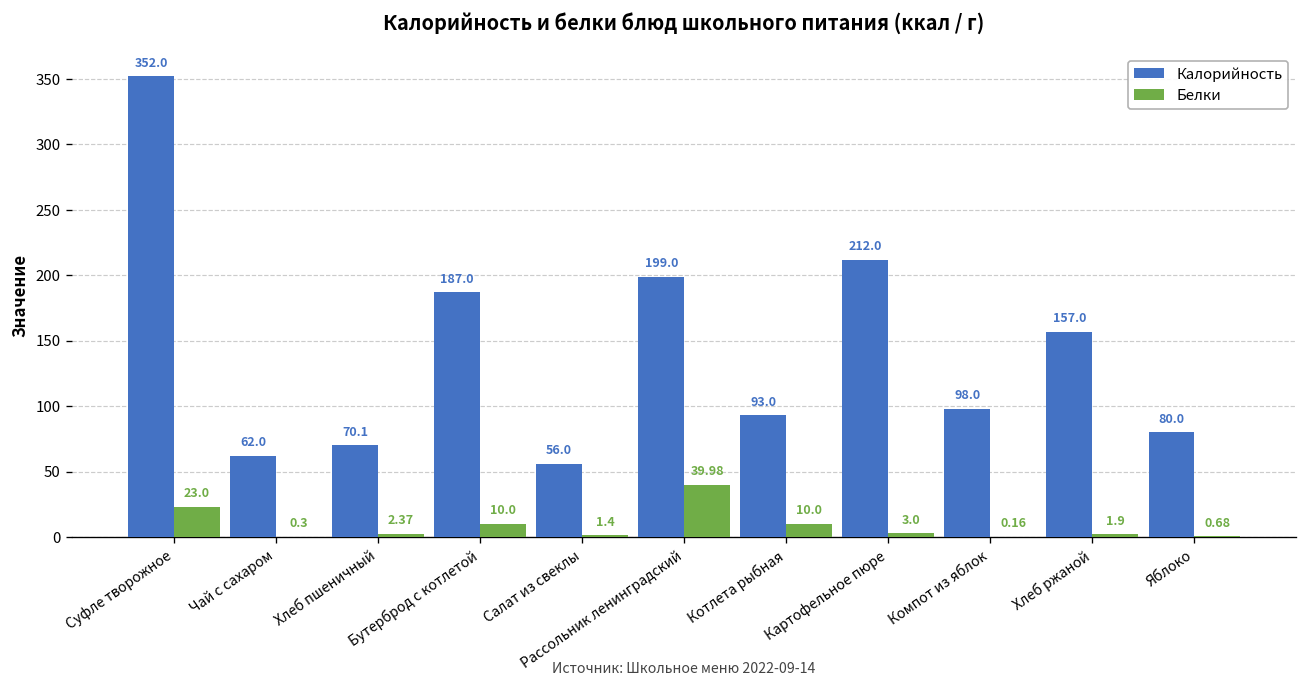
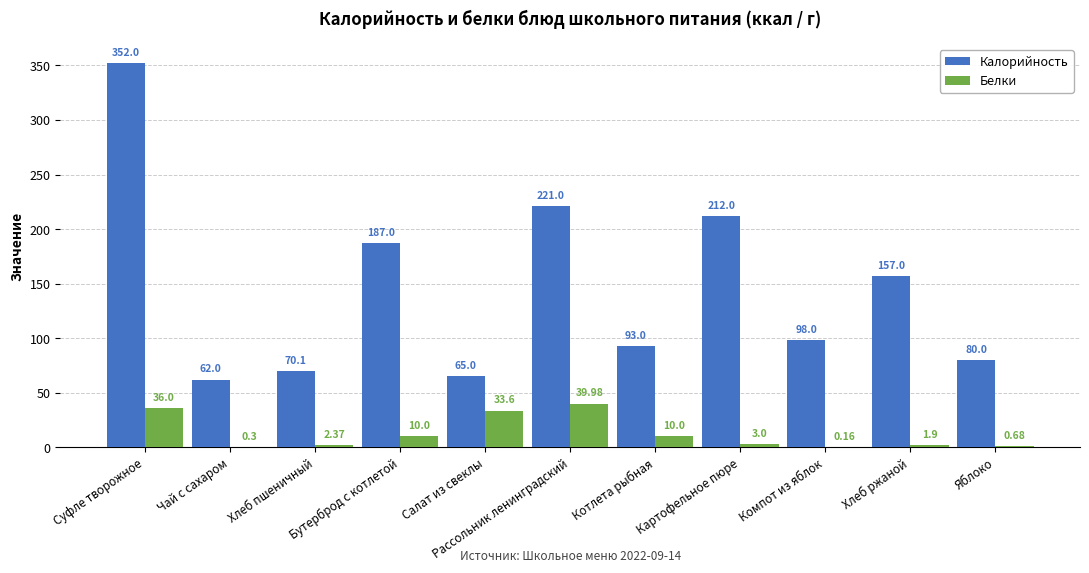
Белки, Суфле творожное: 23.0 -> 36.0
Калорийность, Салат из свеклы: 56.0 -> 65.0
Белки, Салат из свеклы: 1.4 -> 33.6
Калорийность, Рассольник ленинградский: 199.0 -> 221.0
